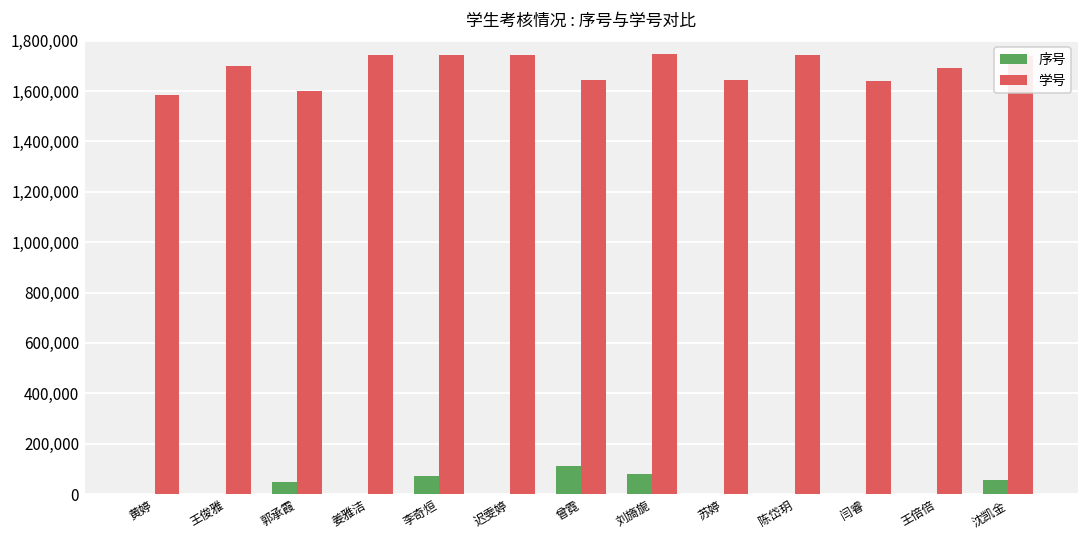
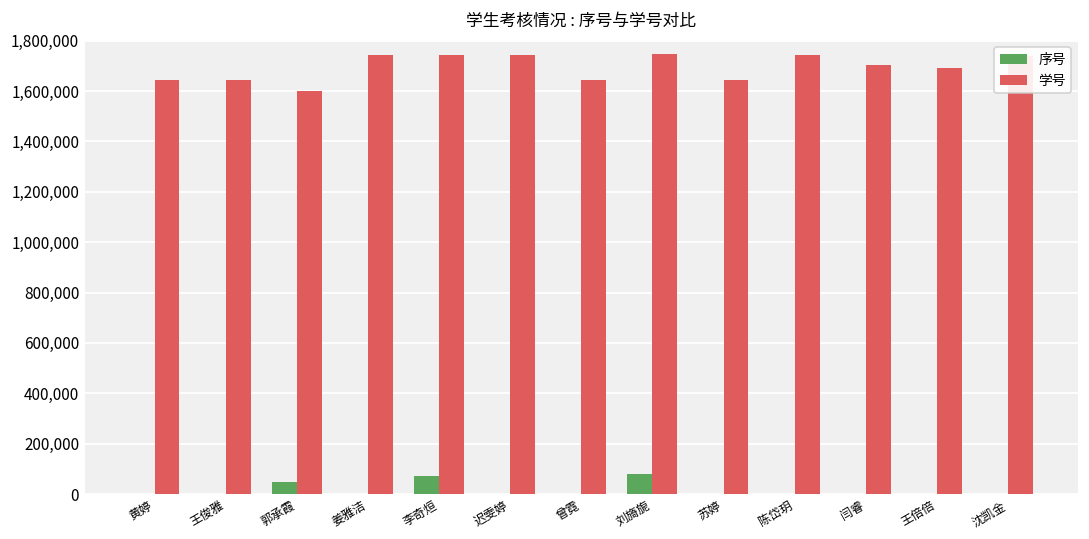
学号, 黄婷: 1,580,000 -> 1,650,000
学号, 王俊雅: 1,700,000 -> 1,650,000
序号, 曾霓: 110,000 -> 0
学号, 闫睿: 1,640,000 -> 1,700,000
序号, 沈凯金: 50,000 -> 0
